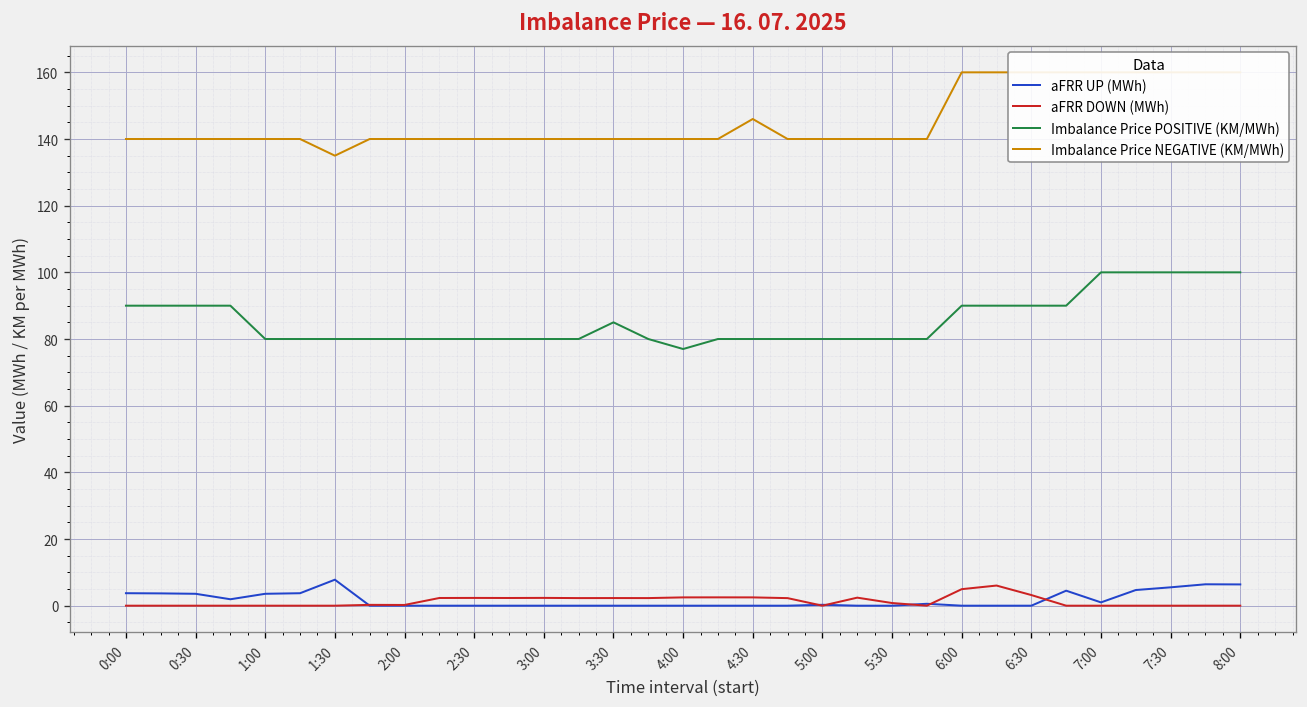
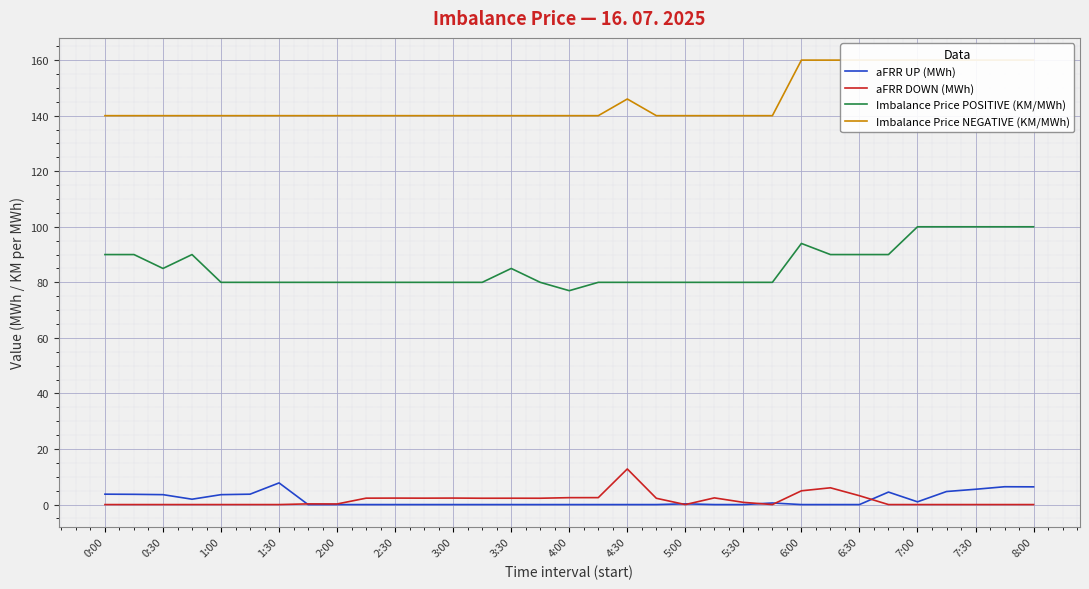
Imbalance Price POSITIVE (KM/MWh), 0:30: 90 -> 85
Imbalance Price NEGATIVE (KM/MWh), 1:30: 135 -> 140
aFRR DOWN (MWh), 4:30: 2 -> 13
Imbalance Price POSITIVE (KM/MWh), 6:00: 90 -> 94
